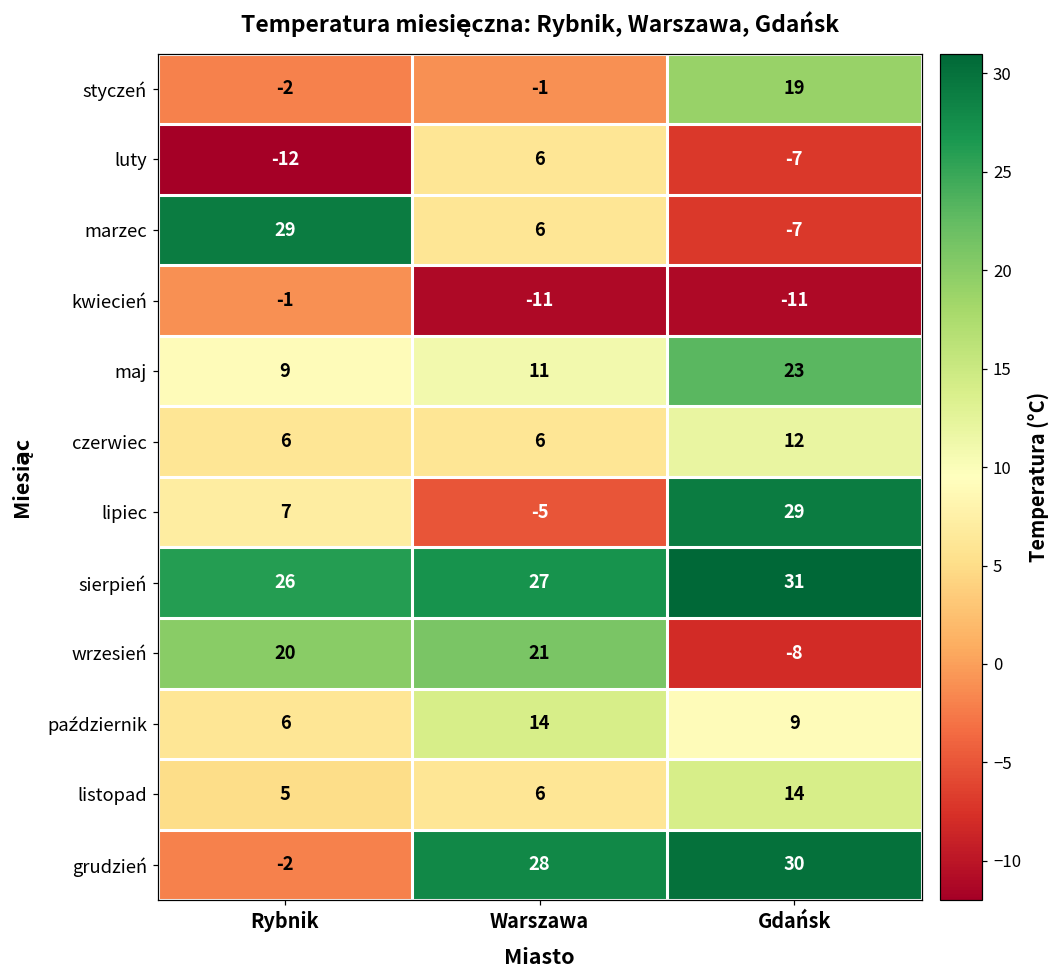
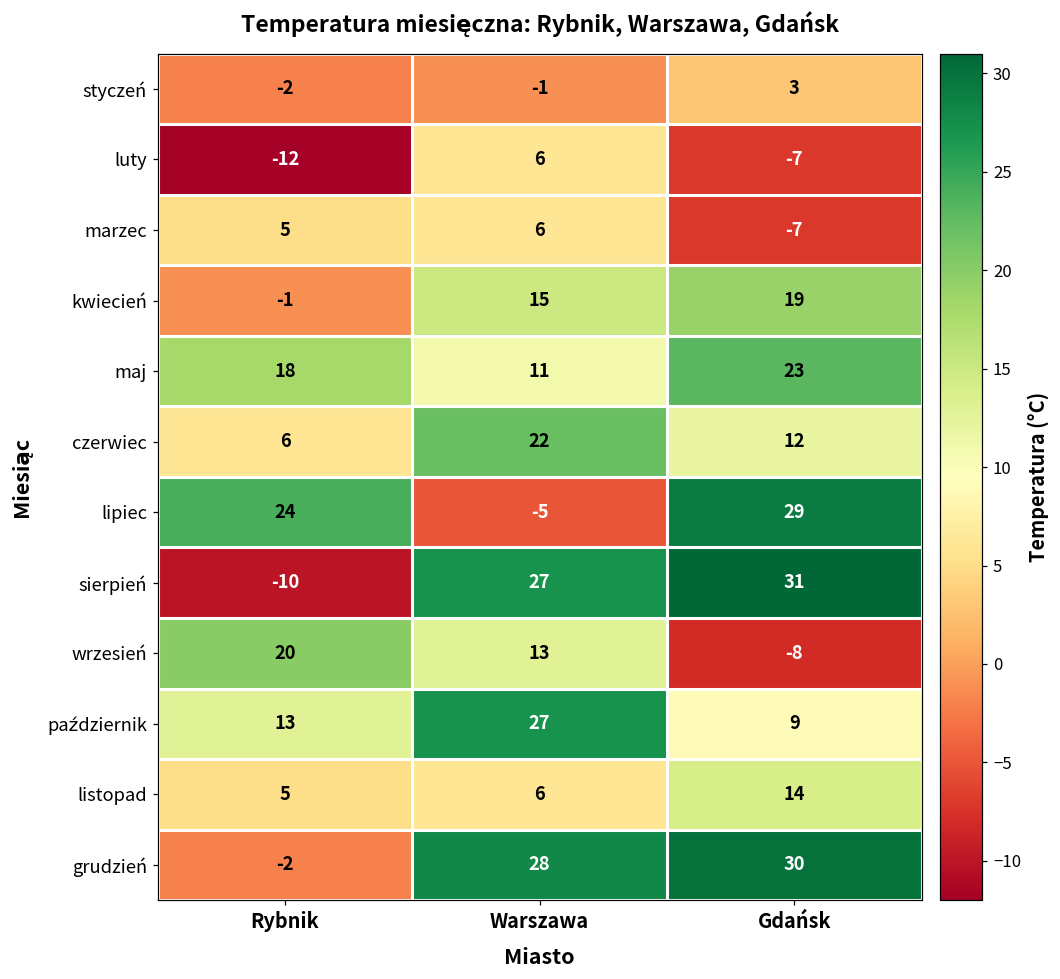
styczeń, Gdańsk: 19 -> 3
marzec, Rybnik: 29 -> 5
kwiecień, Warszawa: -11 -> 15
kwiecień, Gdańsk: -11 -> 19
maj, Rybnik: 9 -> 18
czerwiec, Warszawa: 6 -> 22
lipiec, Rybnik: 7 -> 24
sierpień, Rybnik: 26 -> -10
wrzesień, Warszawa: 21 -> 13
październik, Rybnik: 6 -> 13
październik, Warszawa: 14 -> 27
